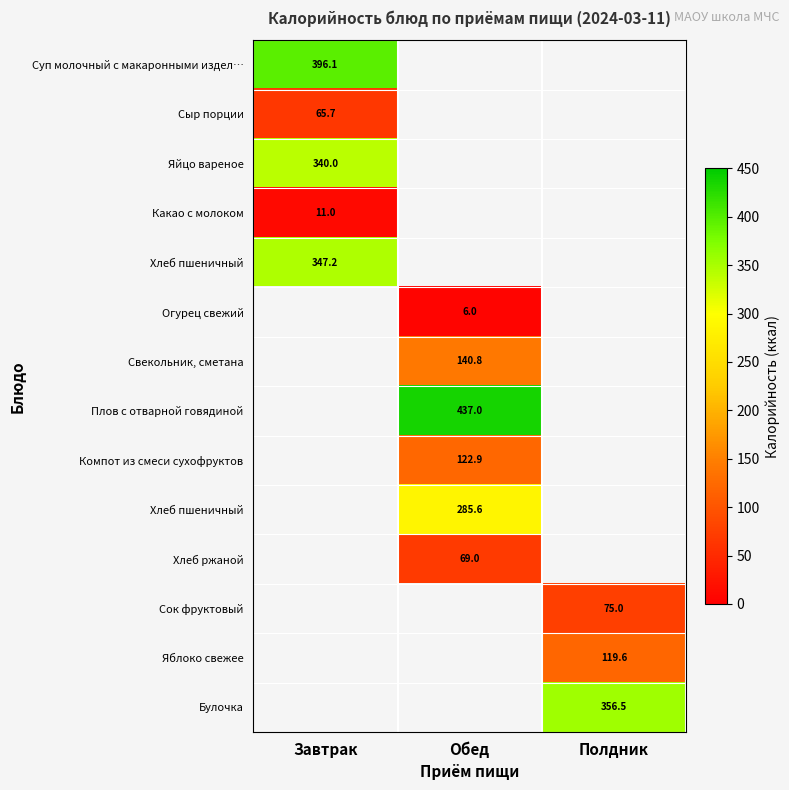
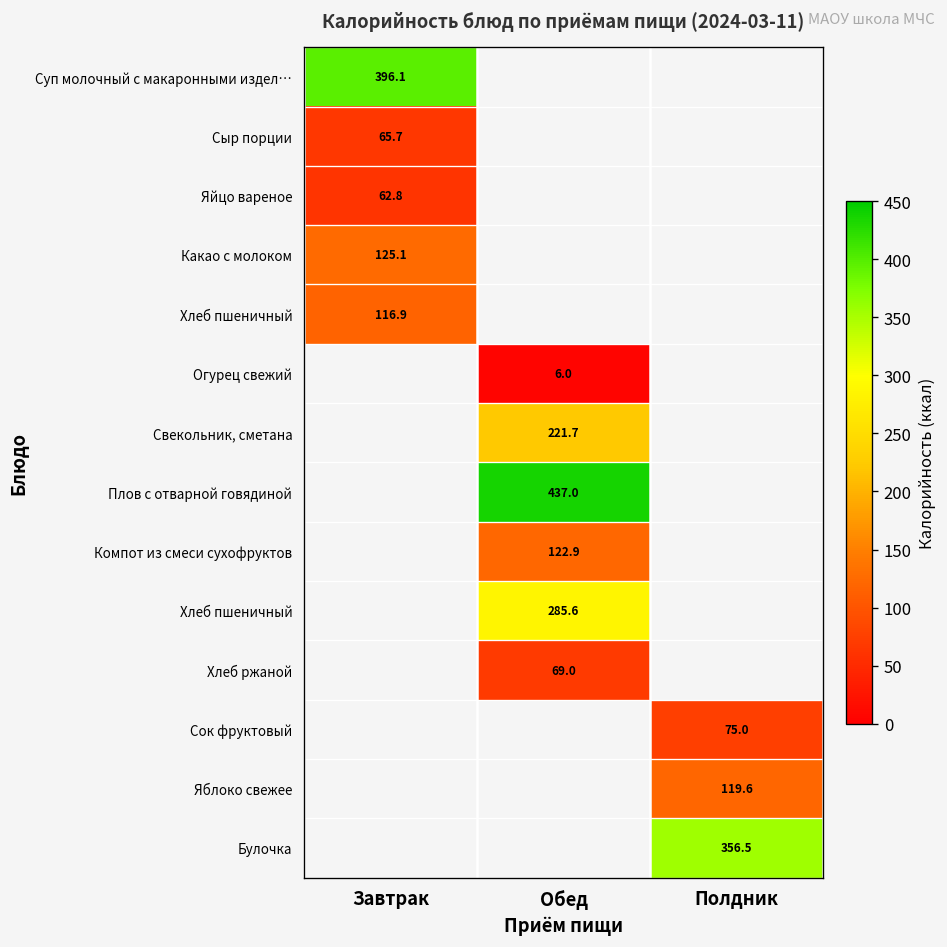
Яйцо вареное, Завтрак: 340.0 -> 62.8
Какао с молоком, Завтрак: 11.0 -> 125.1
Хлеб пшеничный, Завтрак: 347.2 -> 116.9
Свекольник, сметана, Обед: 140.8 -> 221.7
